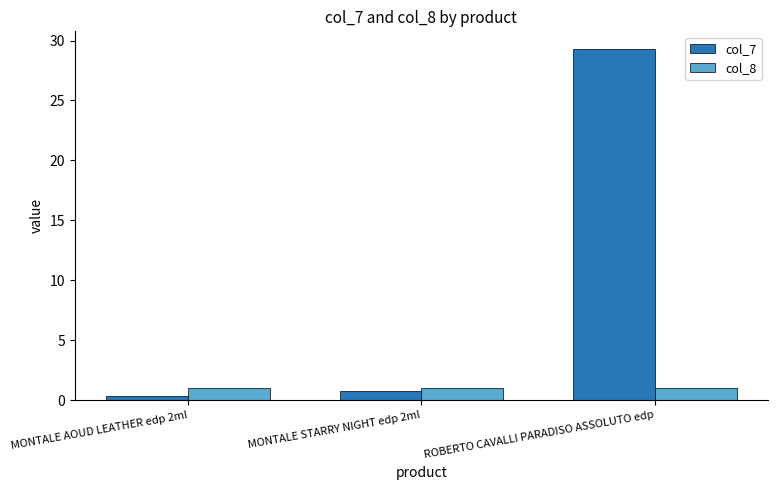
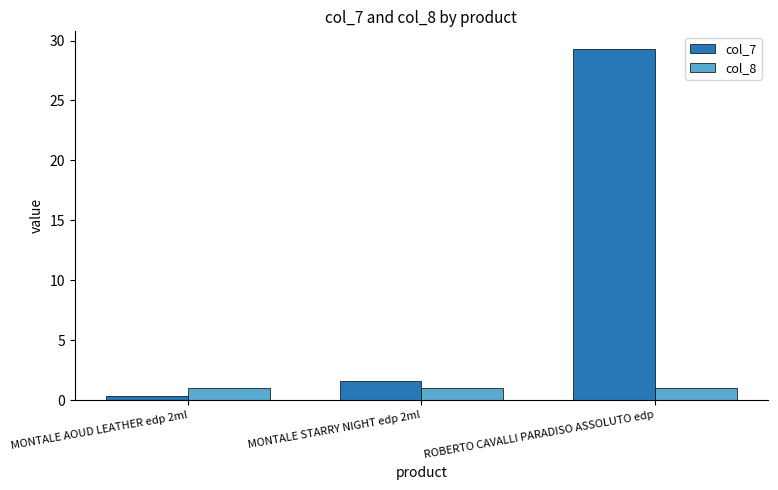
col_7, MONTALE STARRY NIGHT edp 2ml: 0.8 -> 1.6
